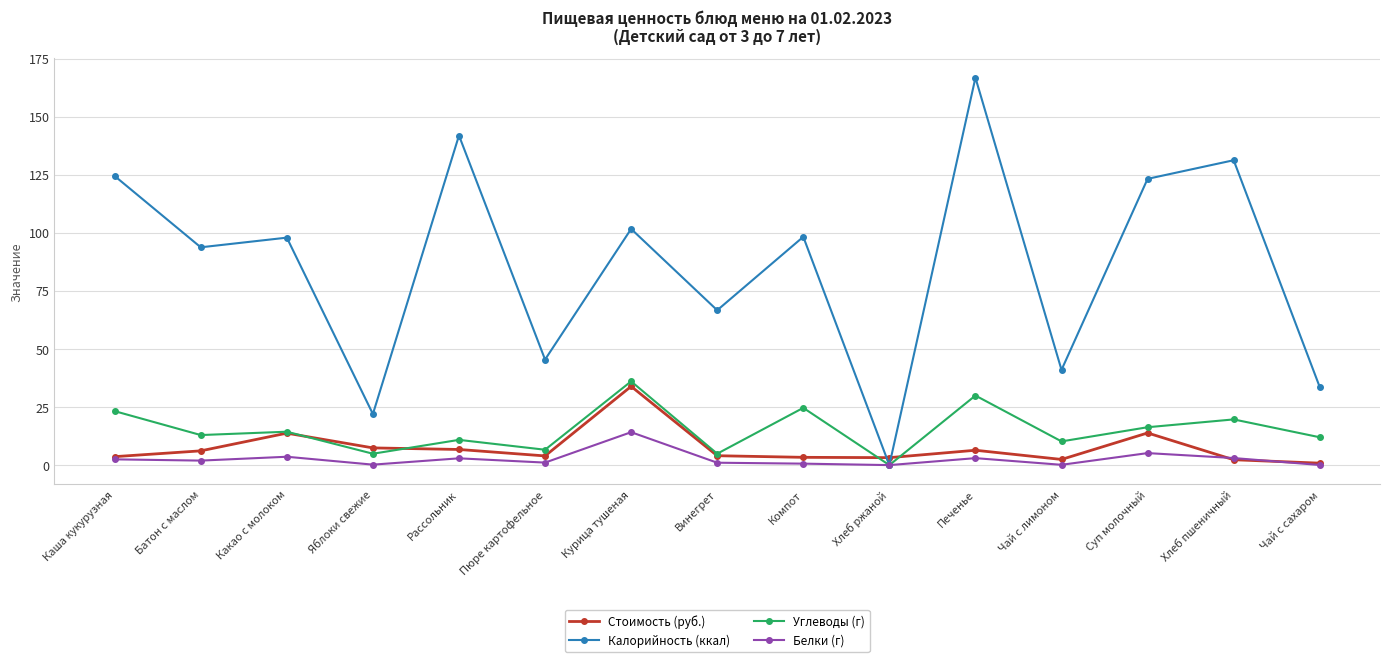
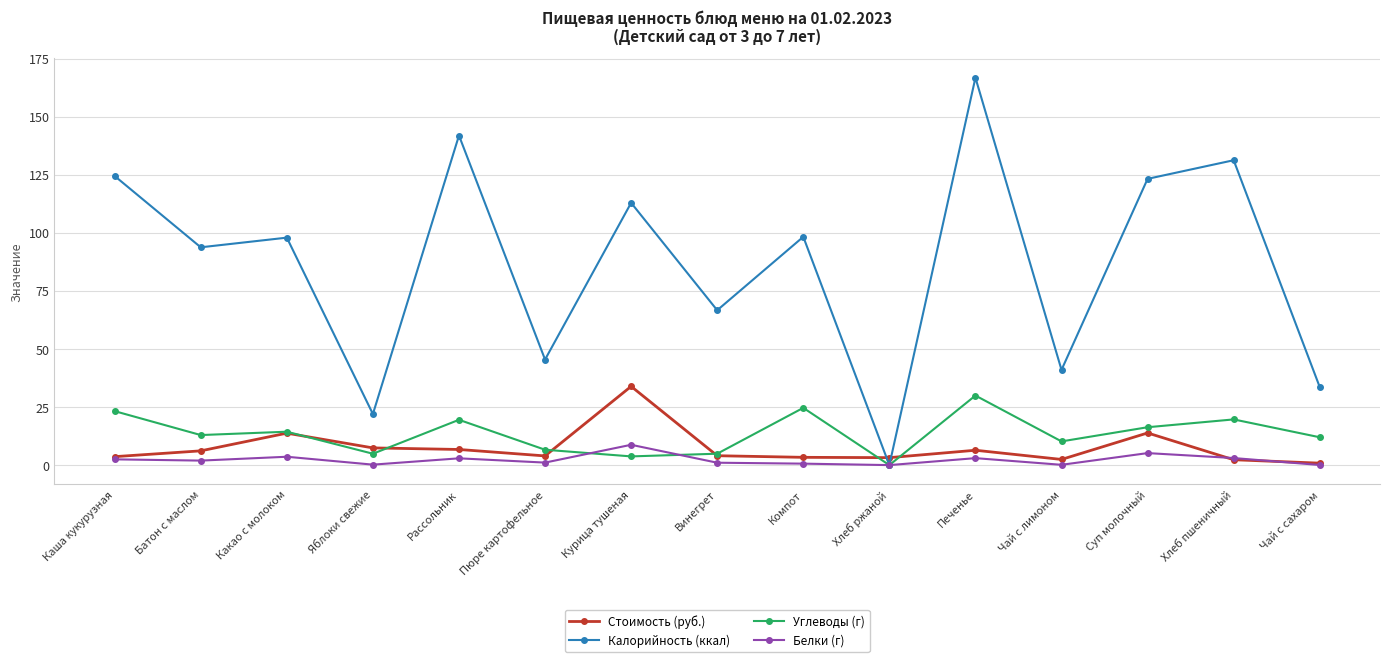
Углеводы (г), Рассольник: 11 -> 20
Калорийность (ккал), Курица тушеная: 102 -> 113
Углеводы (г), Курица тушеная: 36 -> 4
Белки (г), Курица тушеная: 14 -> 9
